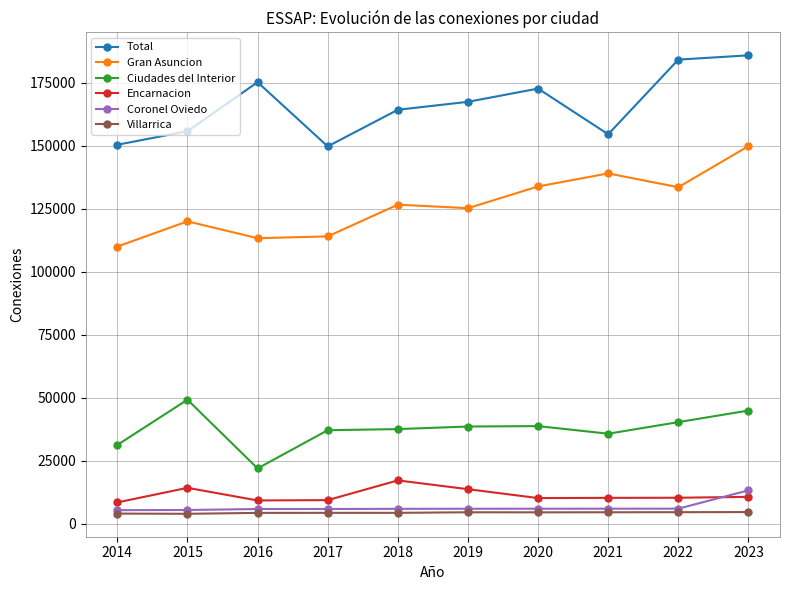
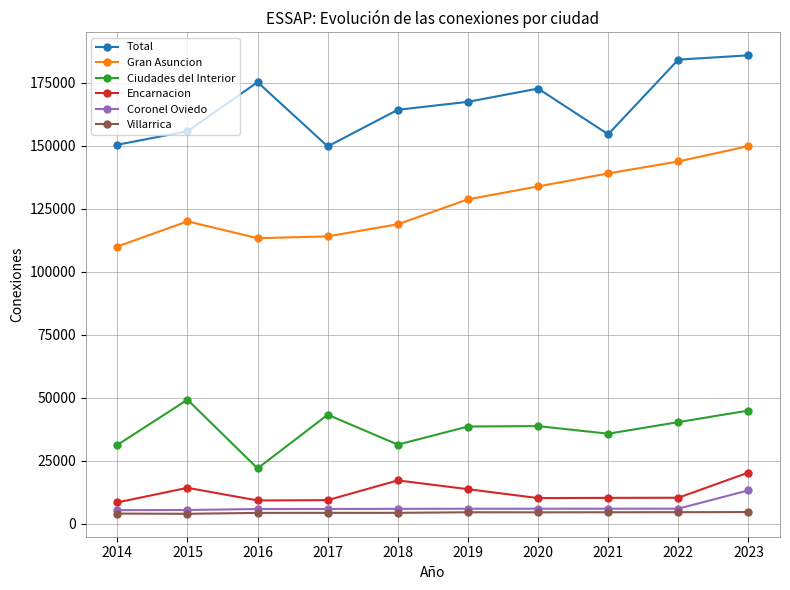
Ciudades del Interior, 2017: 37000 -> 43000
Gran Asuncion, 2018: 127000 -> 119000
Ciudades del Interior, 2018: 38000 -> 31000
Gran Asuncion, 2019: 125000 -> 129000
Gran Asuncion, 2022: 134000 -> 144000
Encarnacion, 2023: 11000 -> 20000
